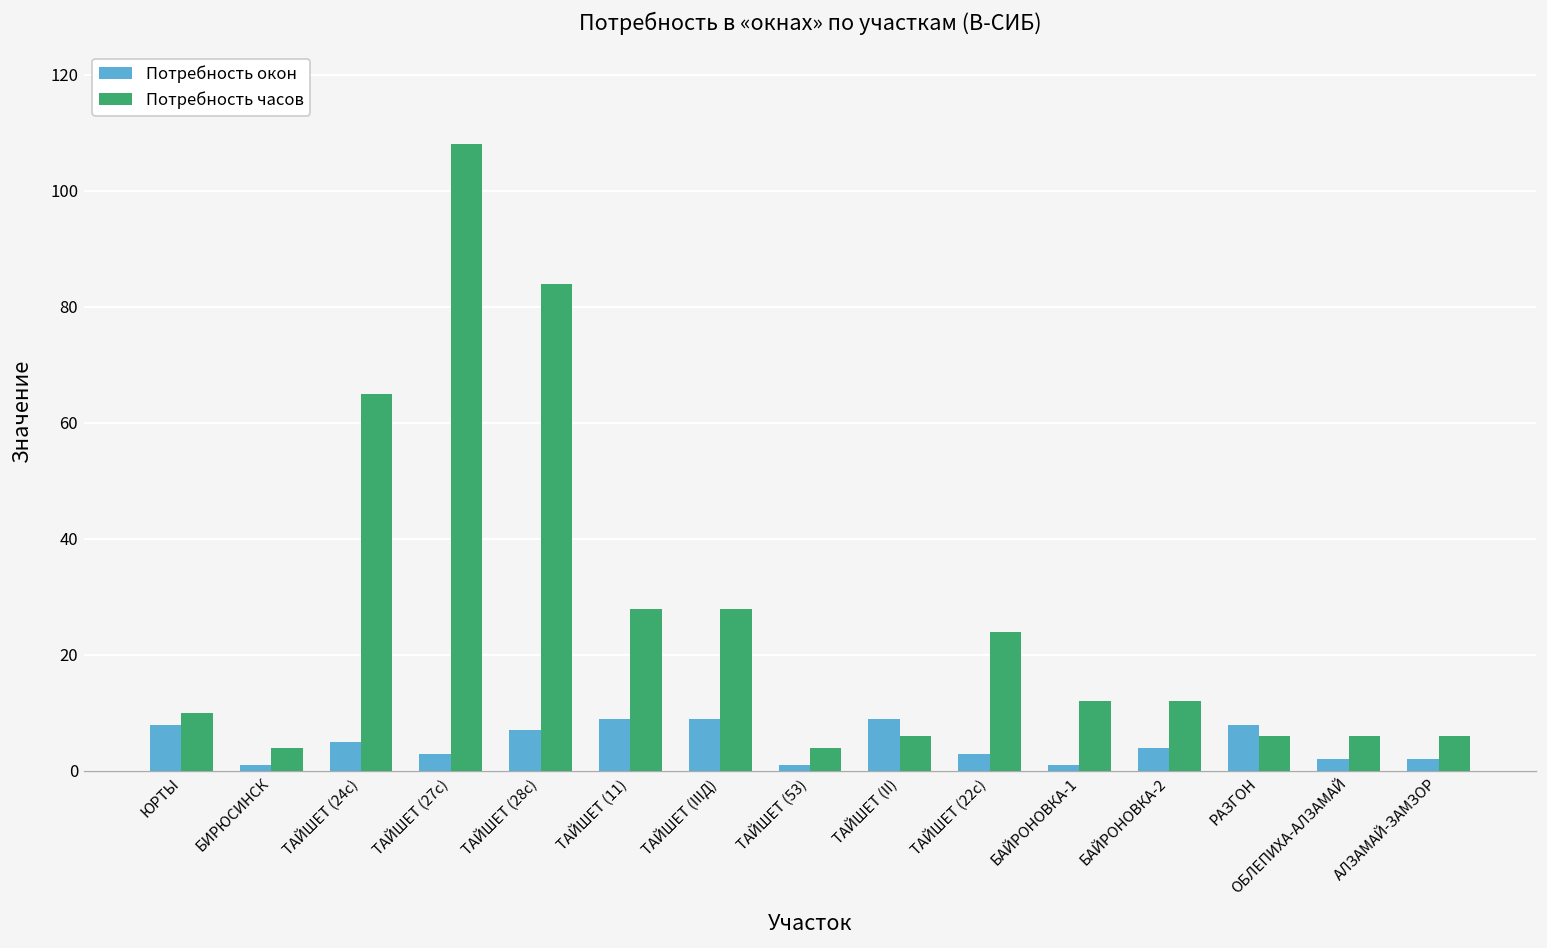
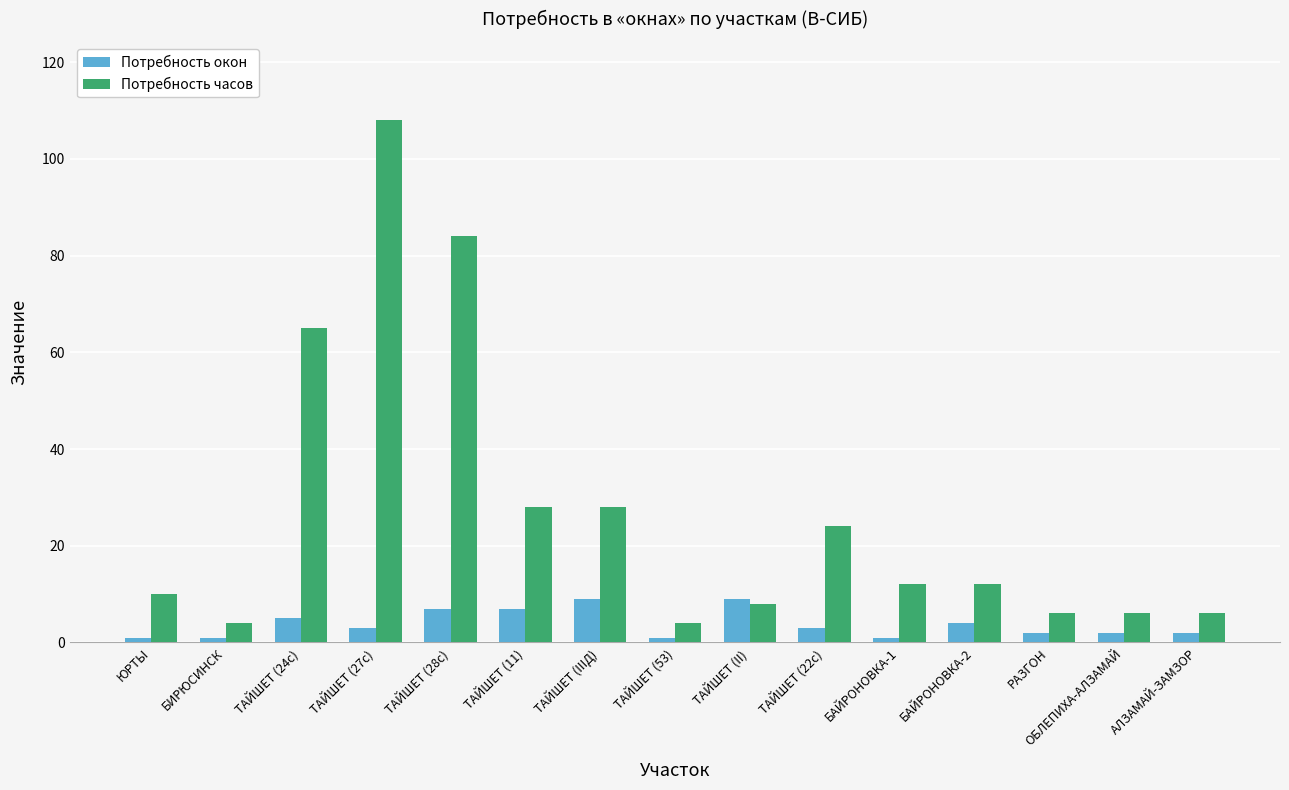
Потребность окон, ЮРТЫ: 8 -> 1
Потребность окон, ТАЙШЕТ (11): 9 -> 7
Потребность часов, ТАЙШЕТ (II): 6 -> 8
Потребность окон, РАЗГОН: 8 -> 2
